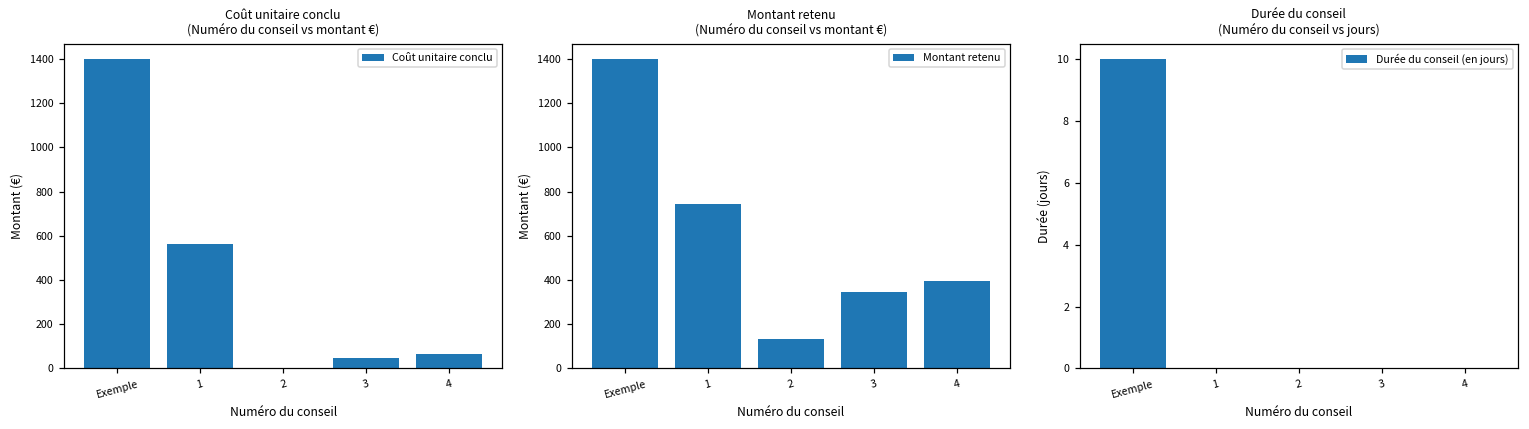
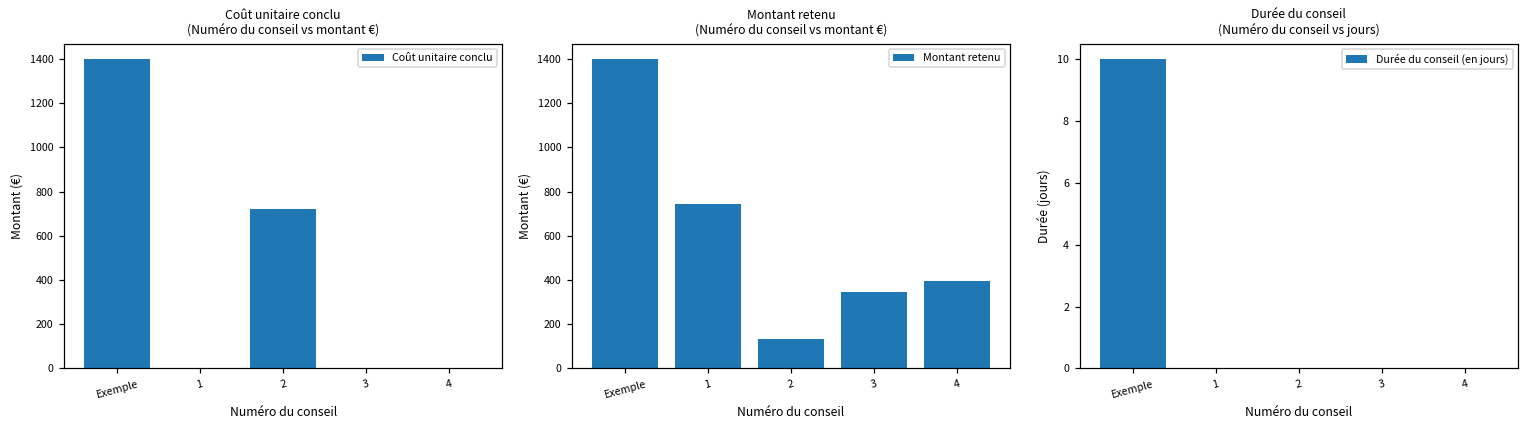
Coût unitaire conclu (Numéro du conseil vs montant €), 1: 560 -> 0
Coût unitaire conclu (Numéro du conseil vs montant €), 2: 0 -> 720
Coût unitaire conclu (Numéro du conseil vs montant €), 3: 50 -> 0
Coût unitaire conclu (Numéro du conseil vs montant €), 4: 60 -> 0
